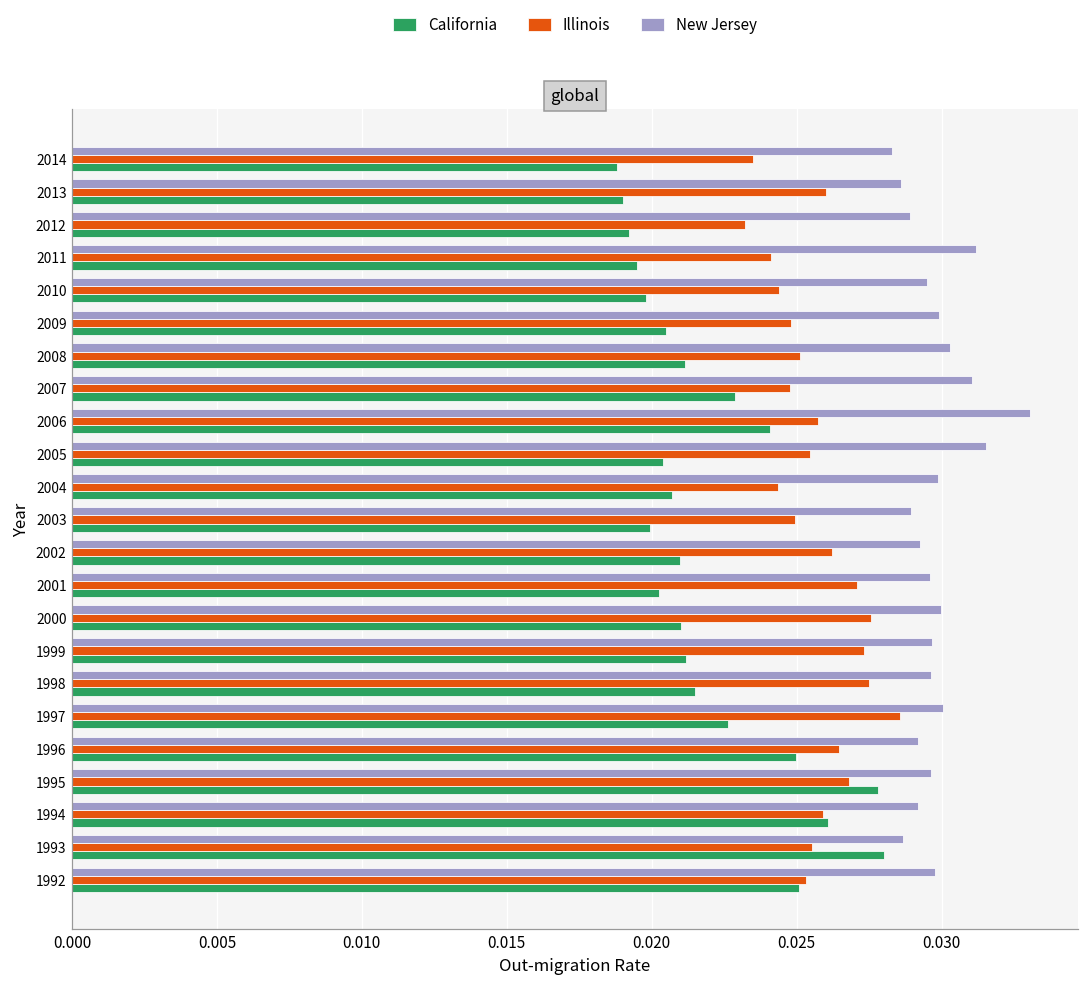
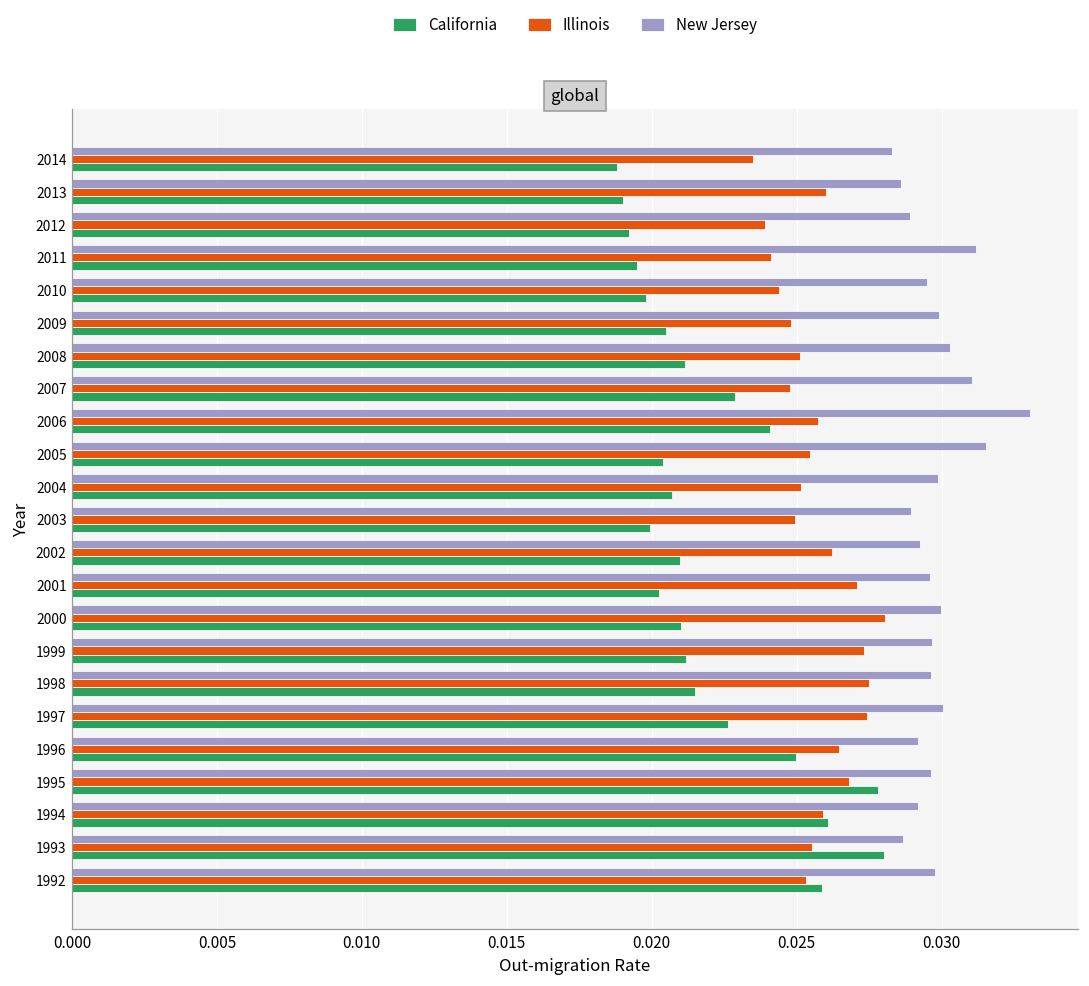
Illinois, 2012: 0.0232 -> 0.0239
Illinois, 2004: 0.0244 -> 0.0251
Illinois, 2000: 0.0276 -> 0.0280
Illinois, 1997: 0.0285 -> 0.0274
California, 1992: 0.0251 -> 0.0259
